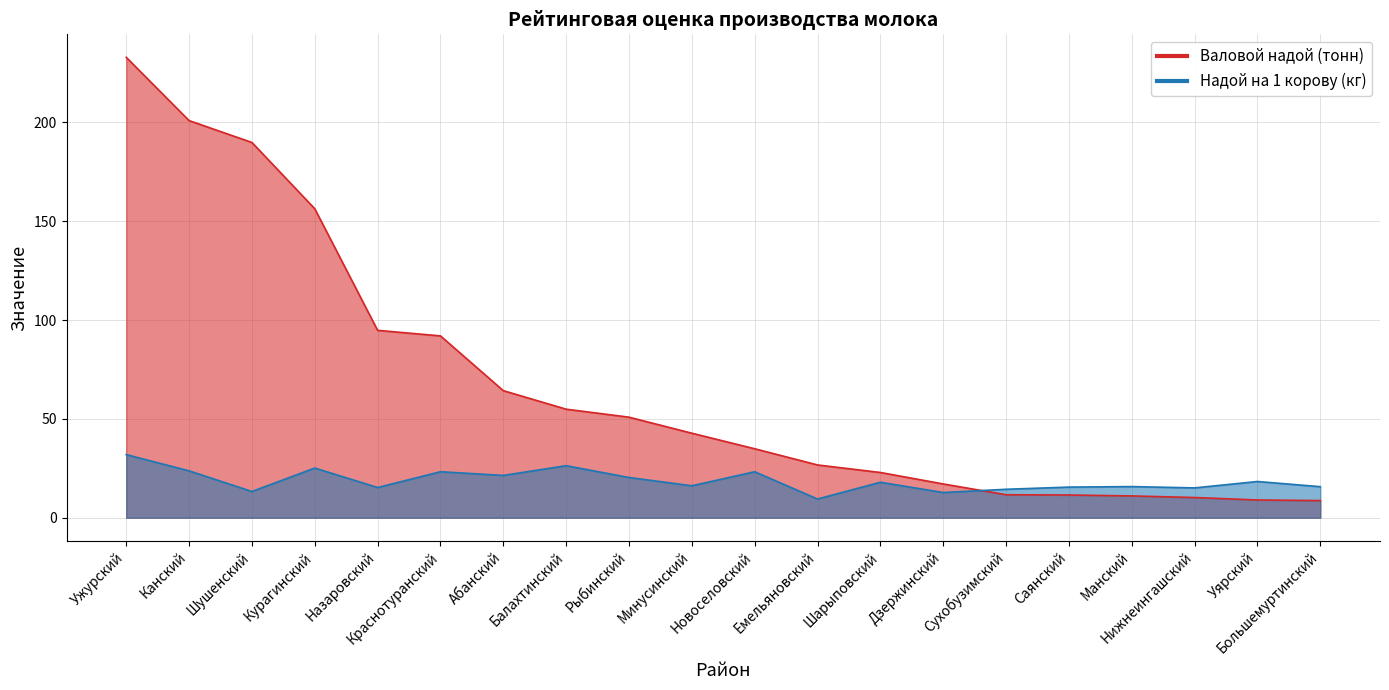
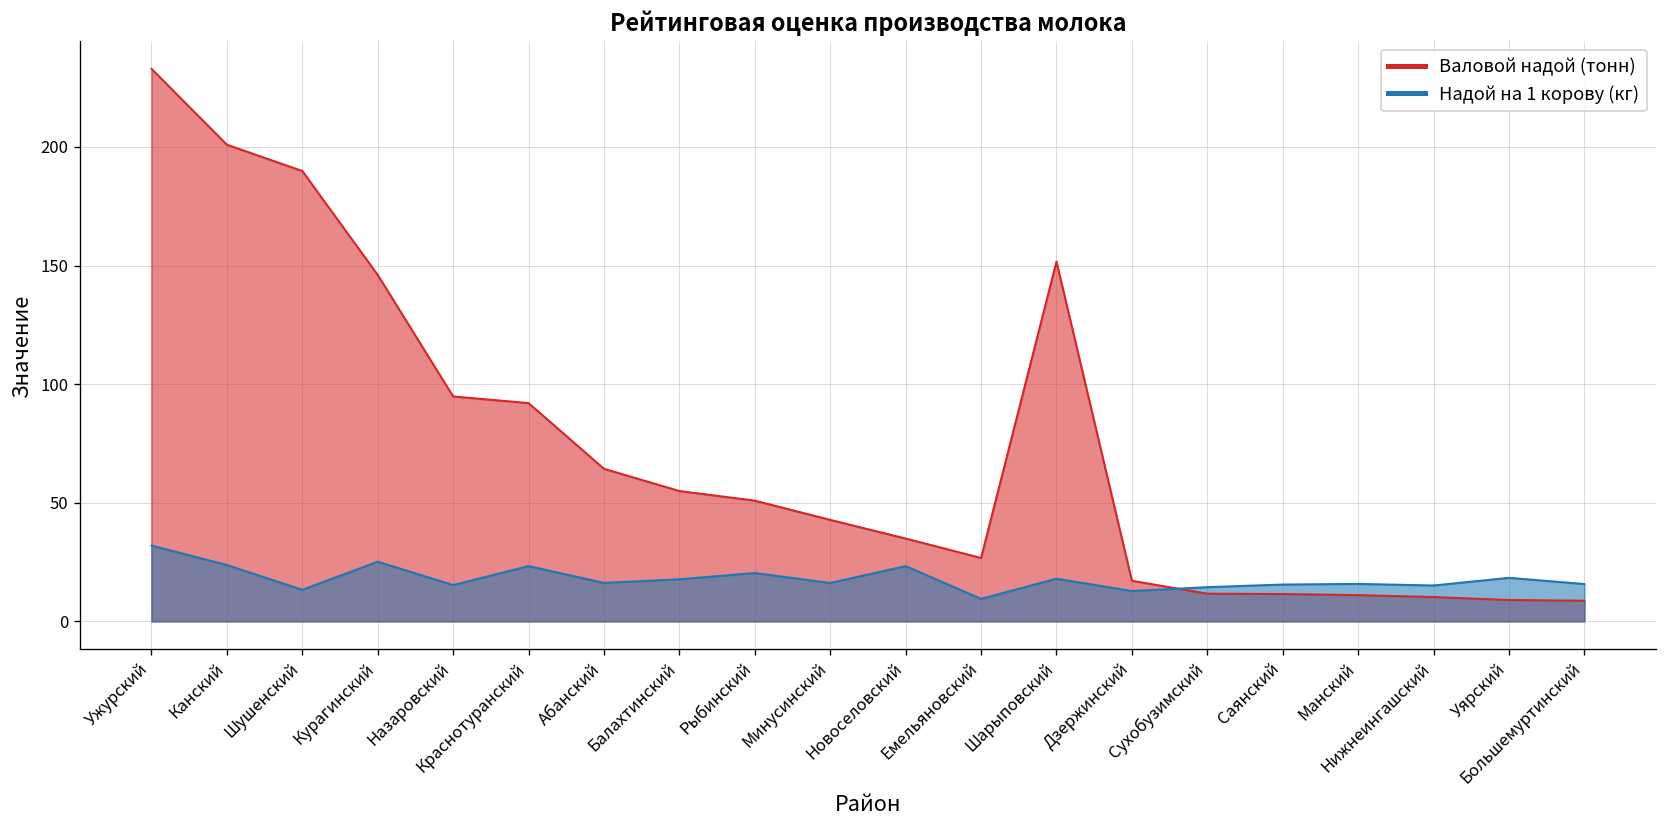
Валовой надой (тонн), Курагинский: 156 -> 146
Надой на 1 корову (кг), Абанский: 21 -> 16
Надой на 1 корову (кг), Балахтинский: 26 -> 18
Валовой надой (тонн), Шарыповский: 23 -> 152
